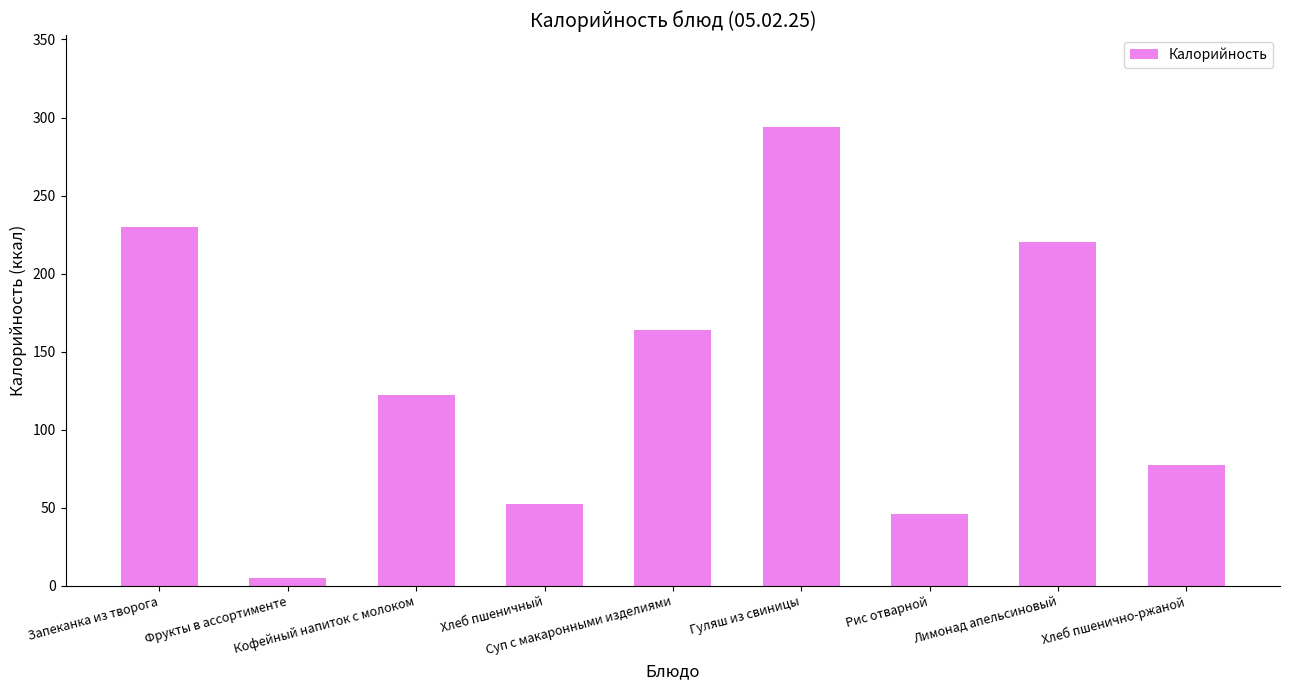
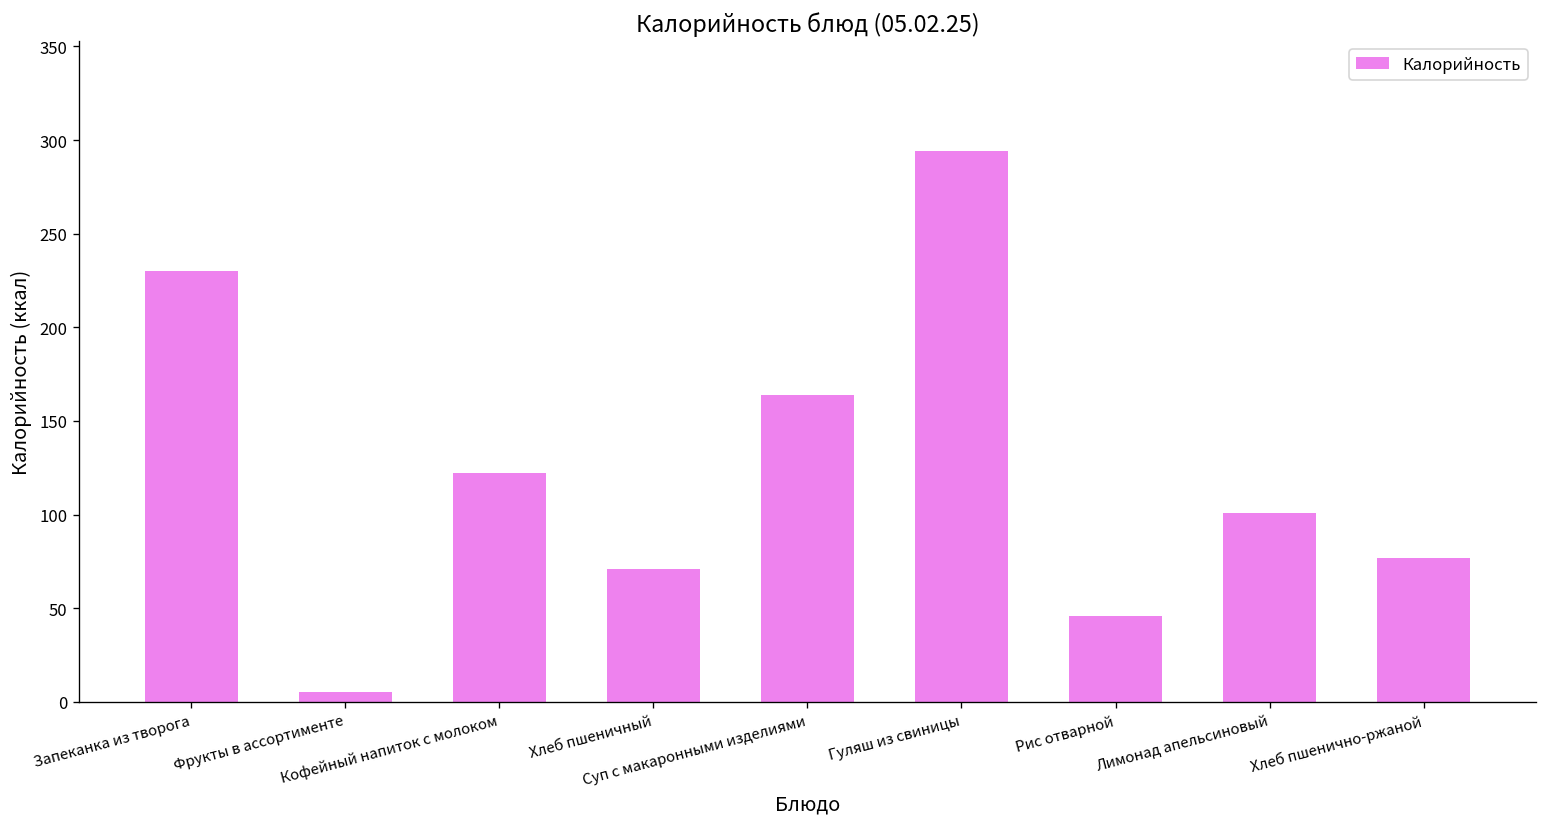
Хлеб пшеничный: 52 -> 71
Лимонад апельсиновый: 220 -> 101
